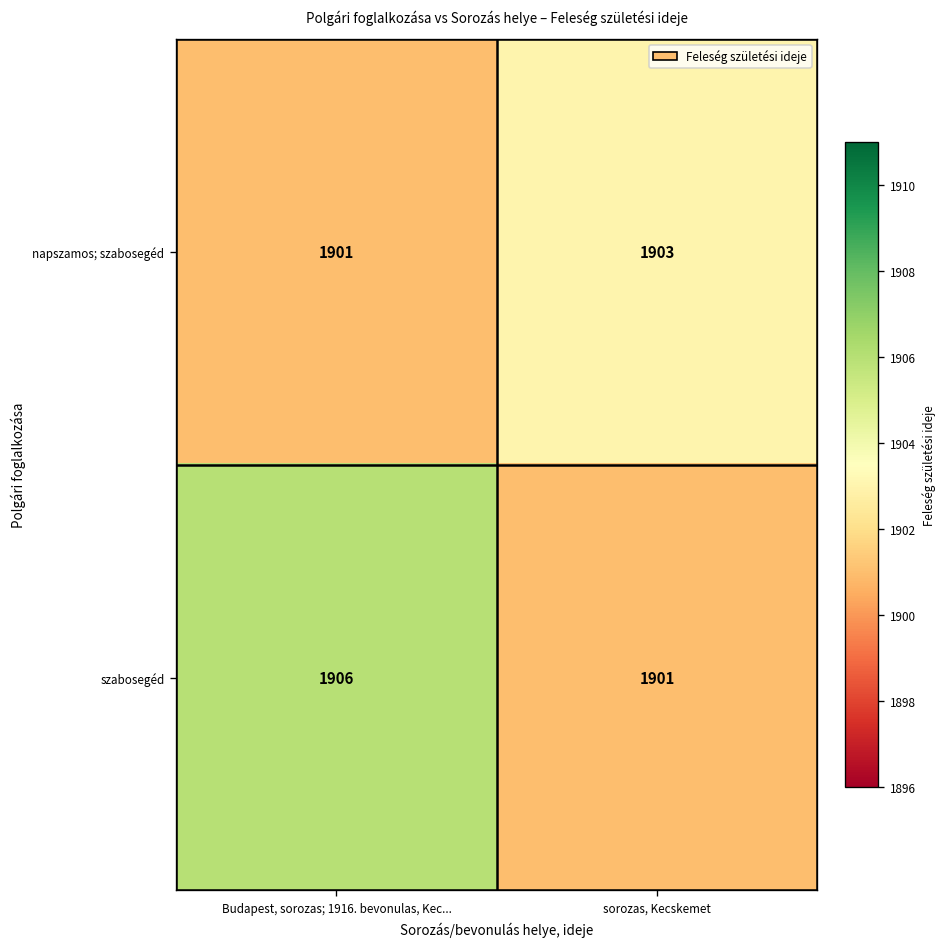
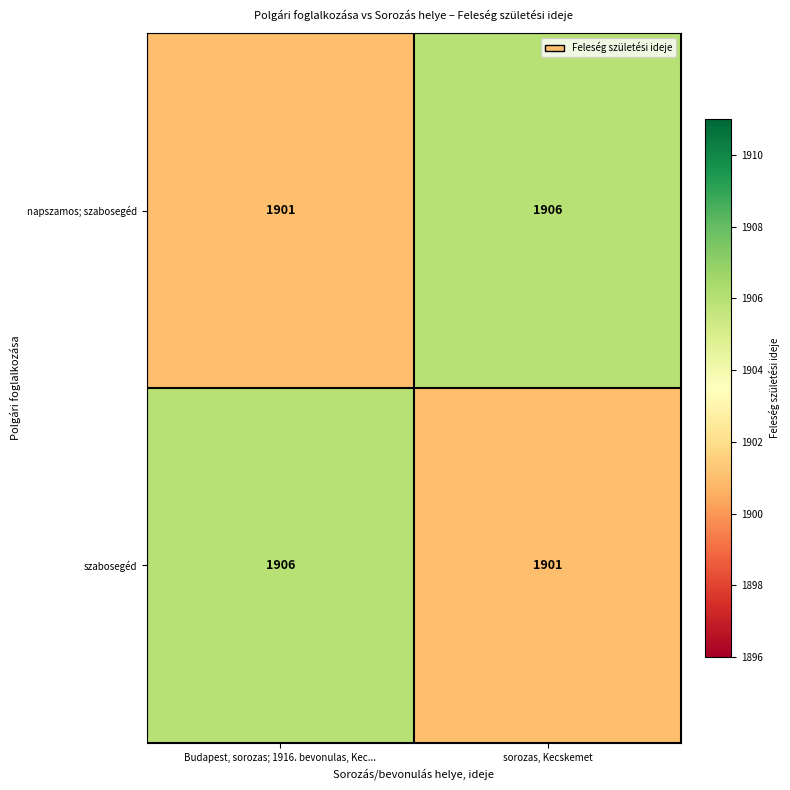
napszamos; szabosegéd, sorozas, Kecskemet: 1903 -> 1906
